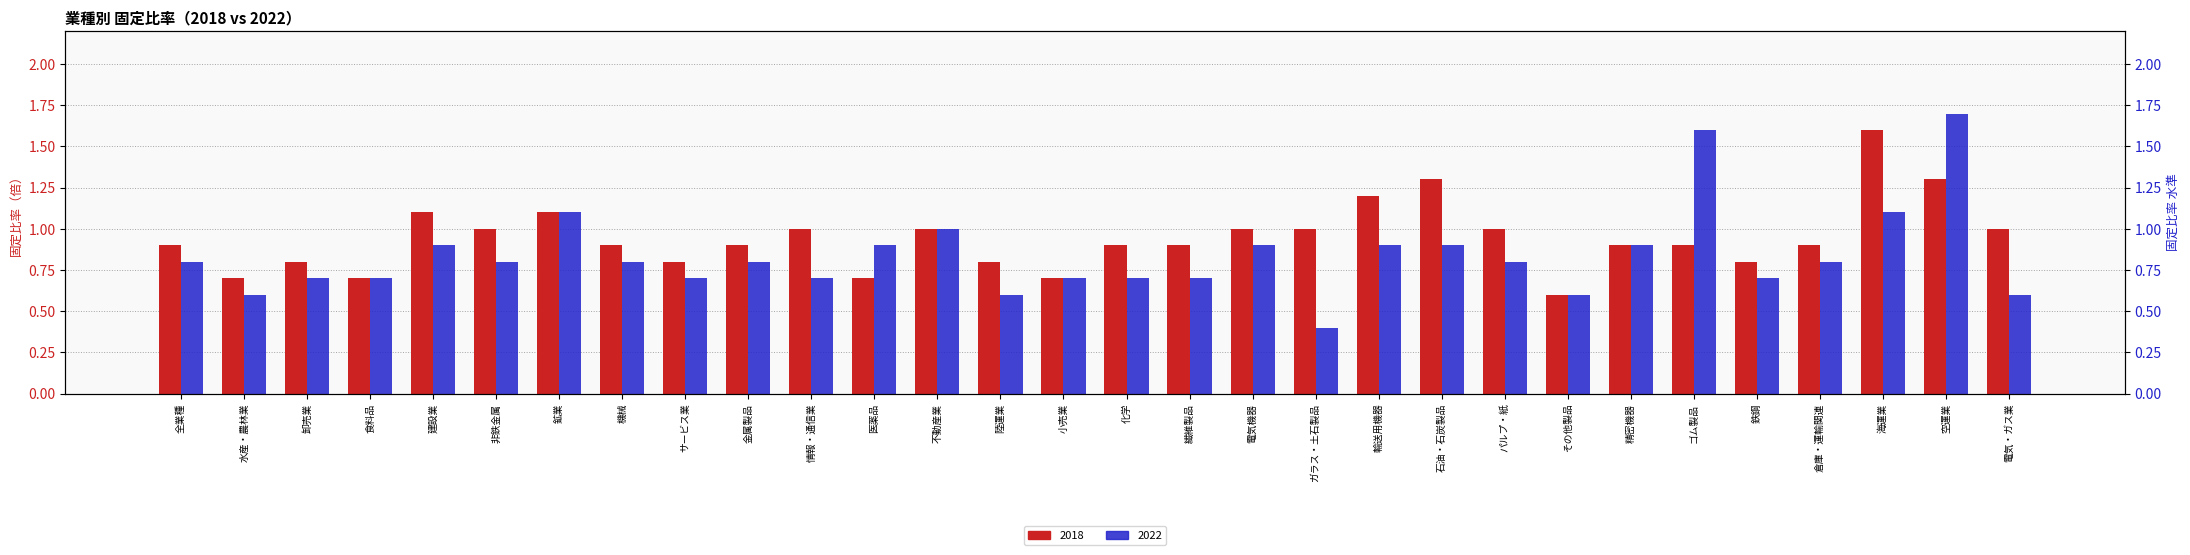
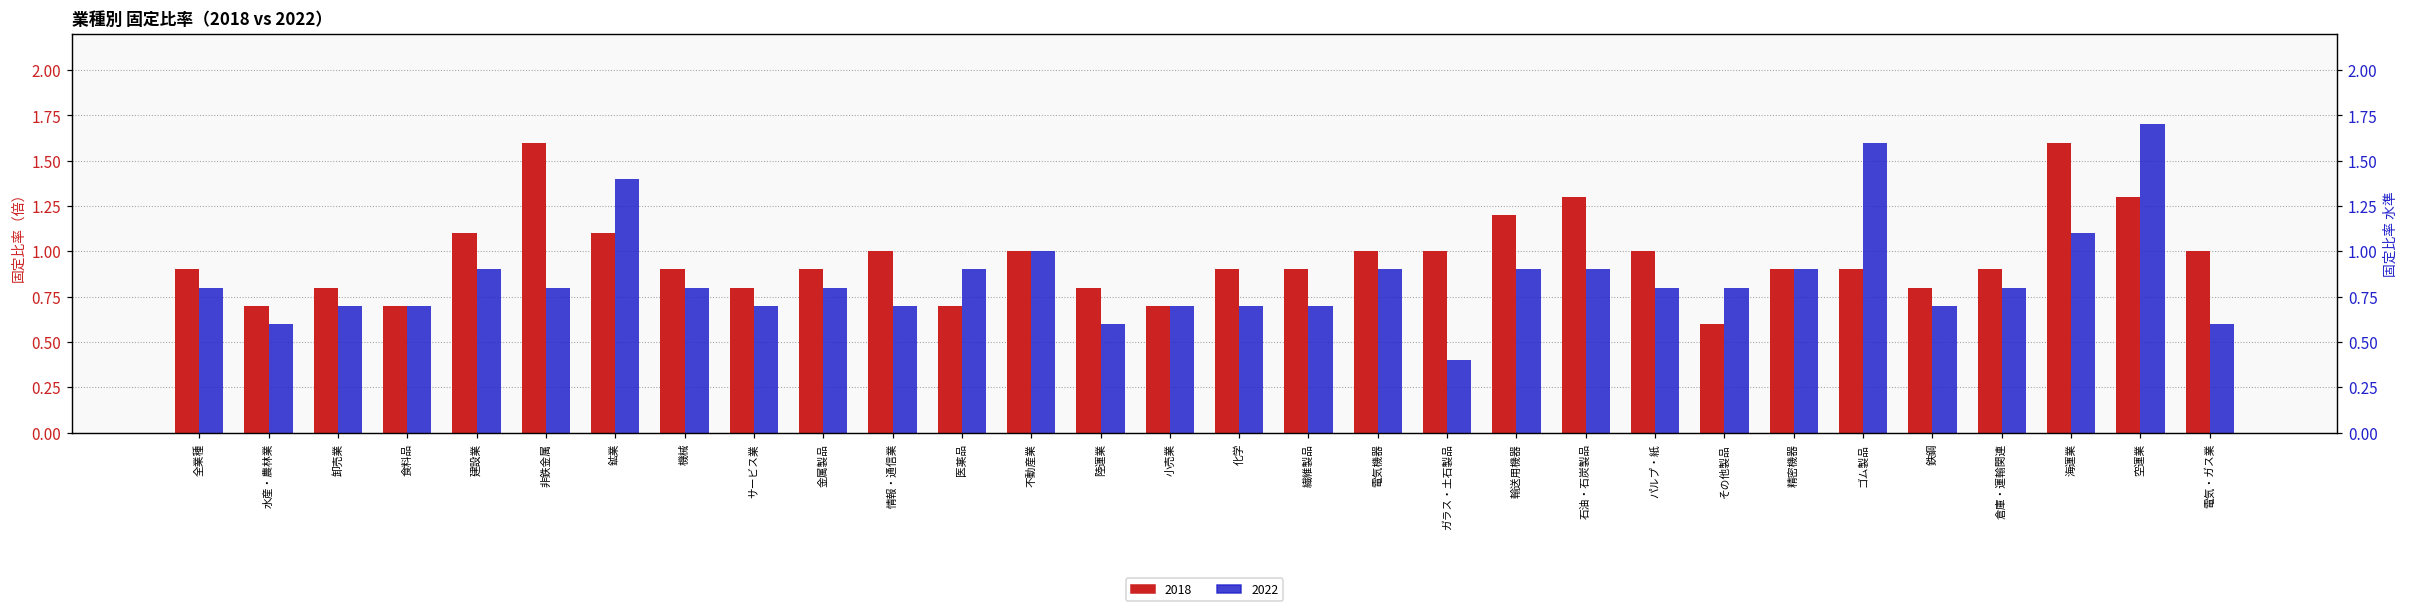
2018, 非鉄金属: 1.0 -> 1.6
2022, 鉱業: 1.1 -> 1.4
2022, その他製品: 0.6 -> 0.8
